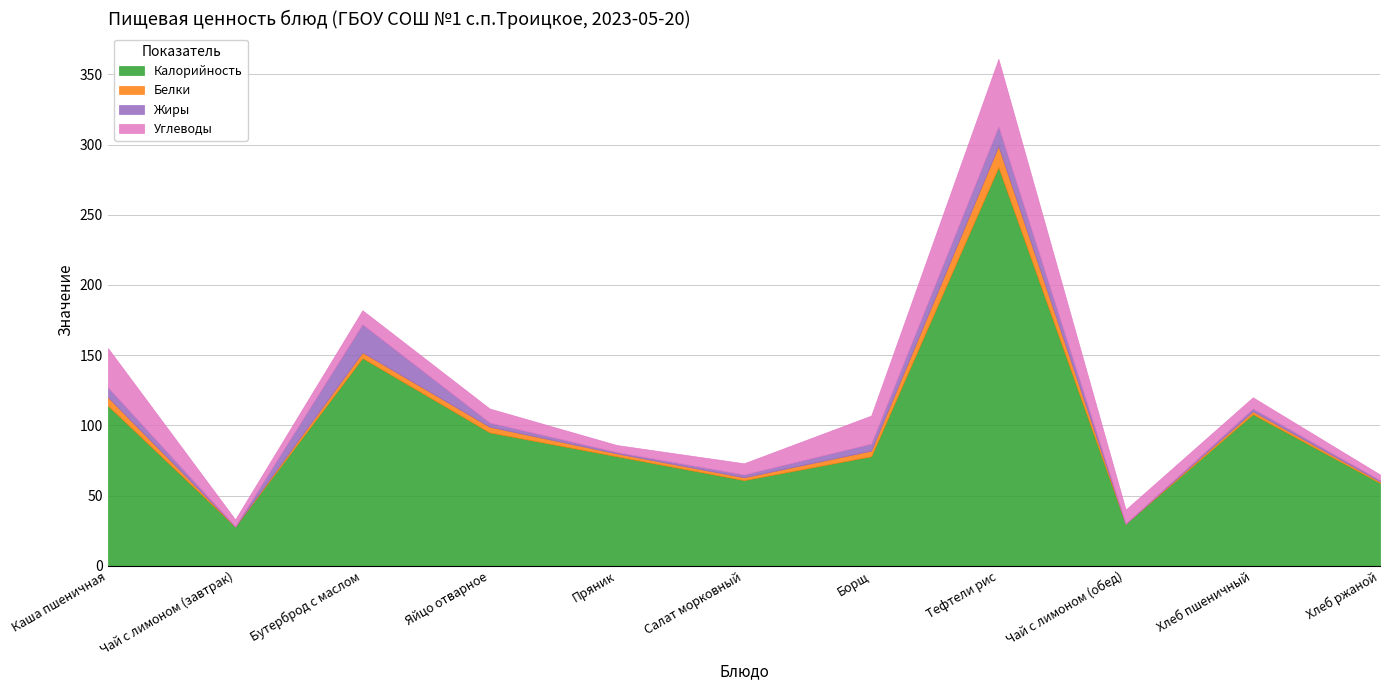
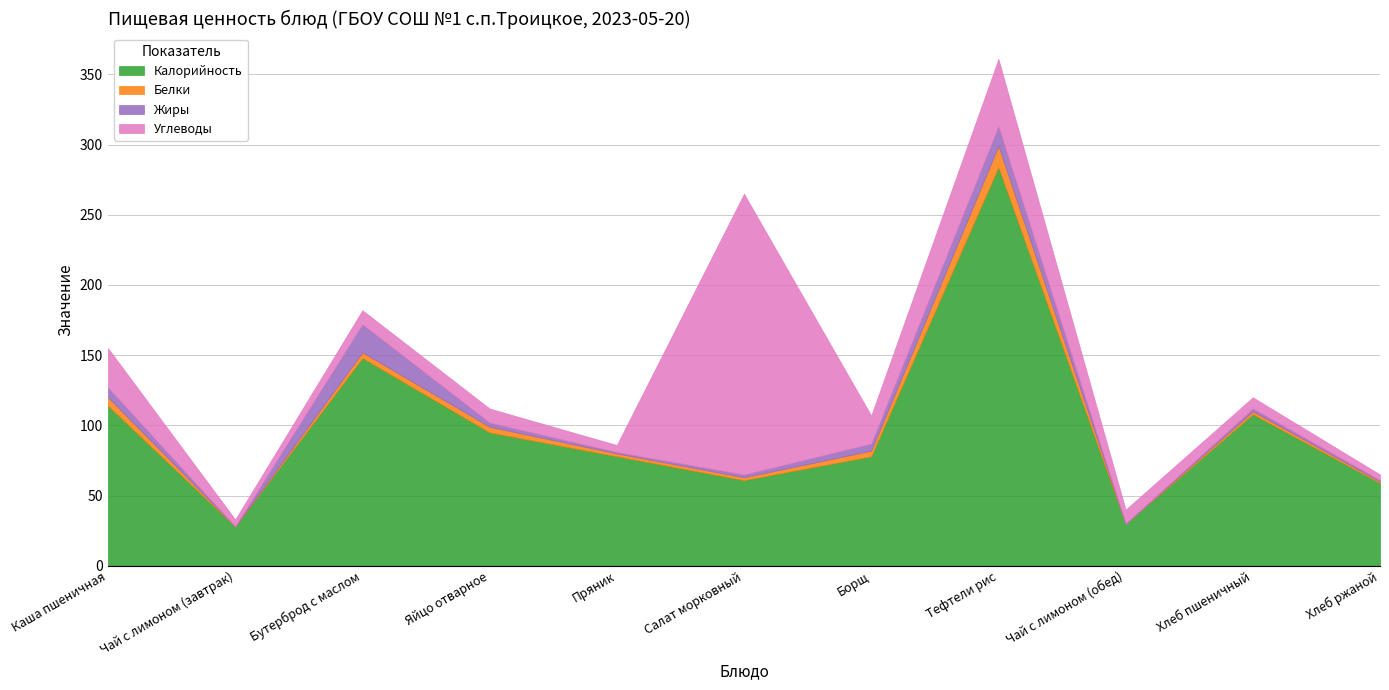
Углеводы, Салат морковный: 8 -> 200
